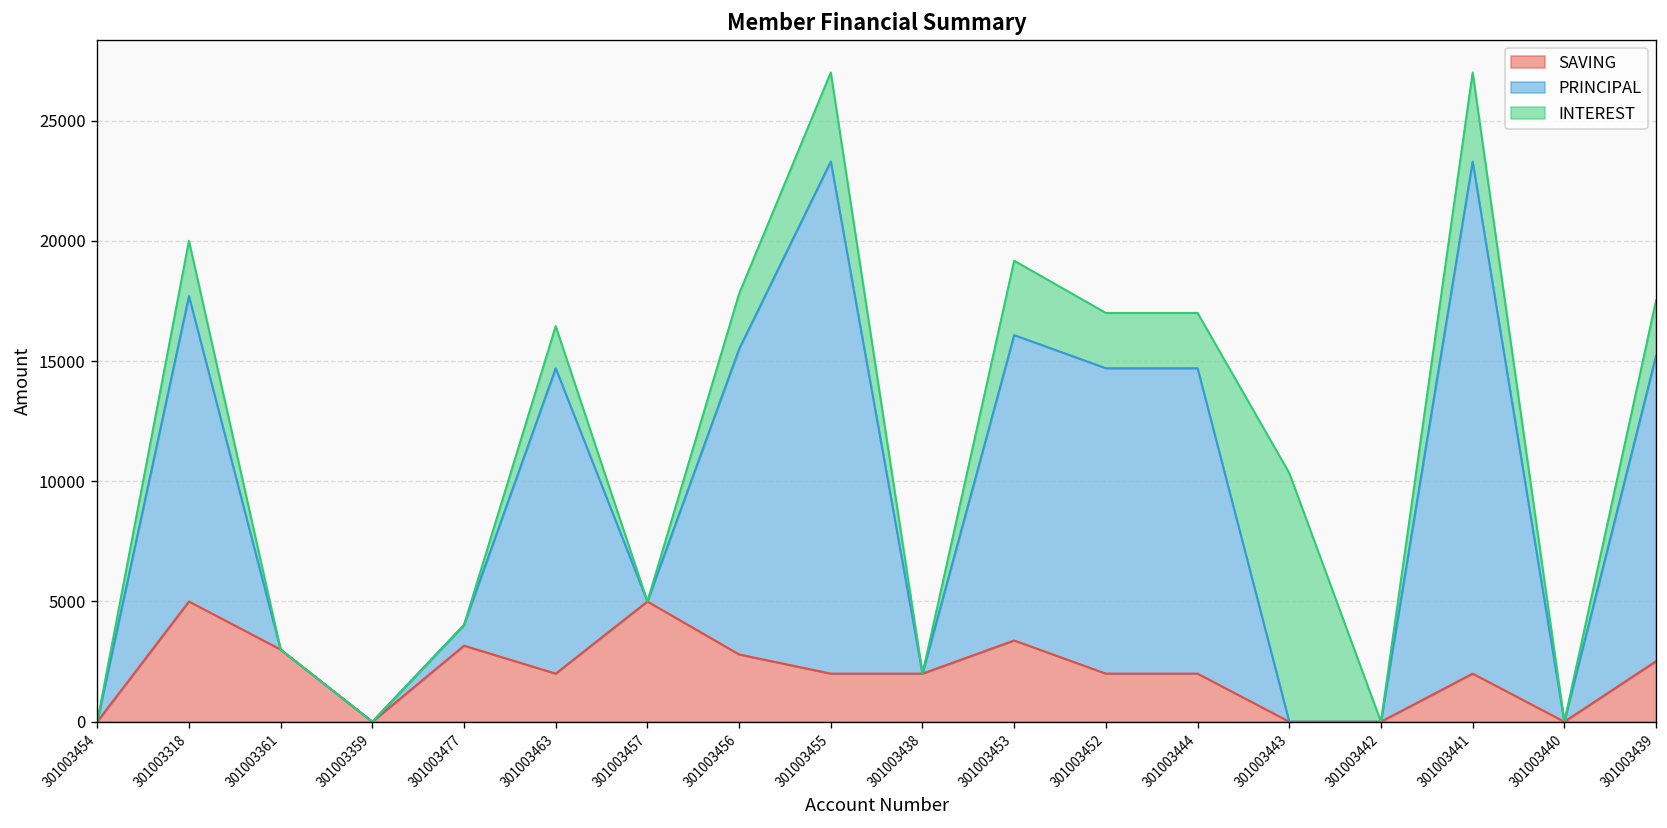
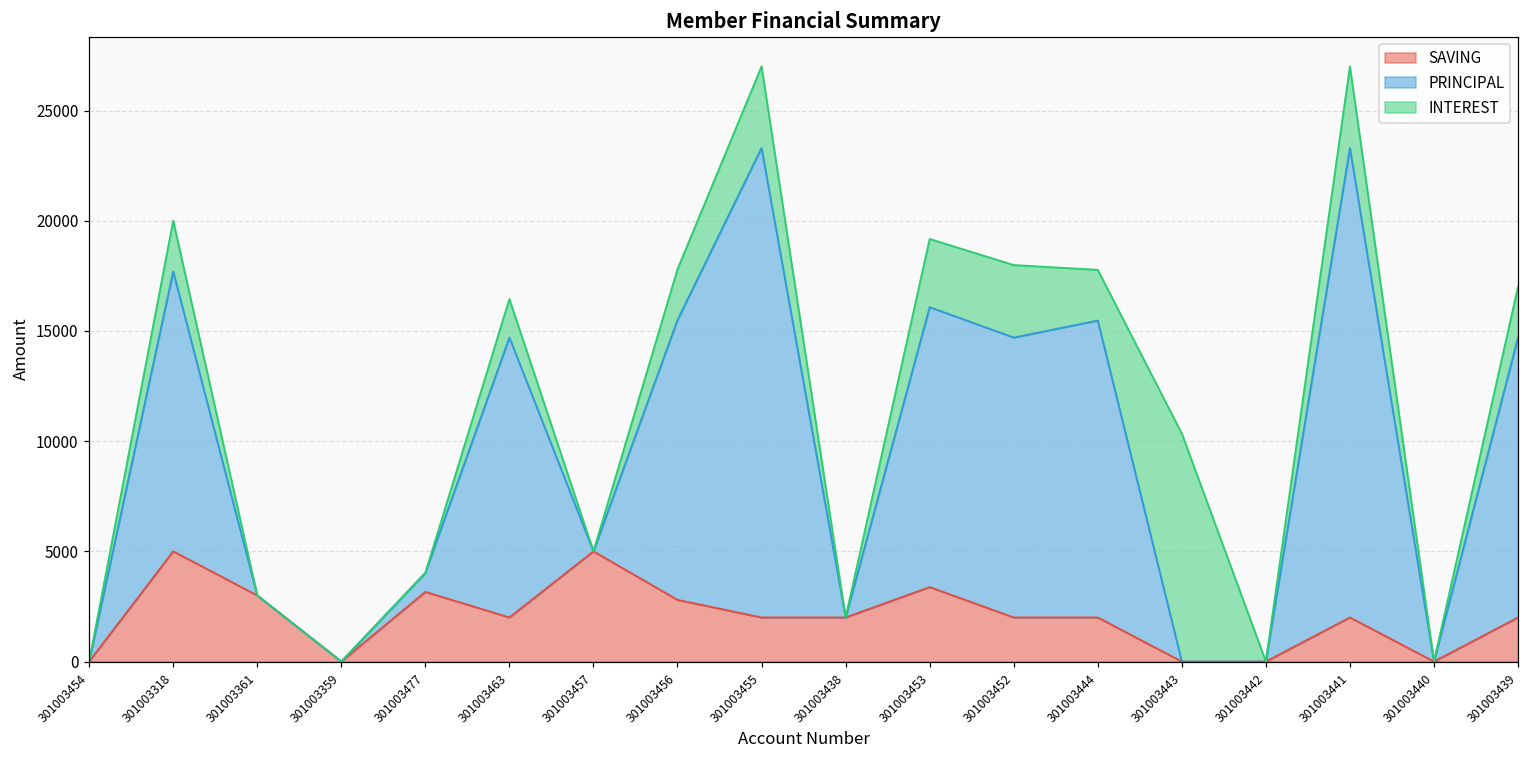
INTEREST, 301003452: 2300 -> 3300
PRINCIPAL, 301003444: 12700 -> 13500
SAVING, 301003439: 2500 -> 2000
